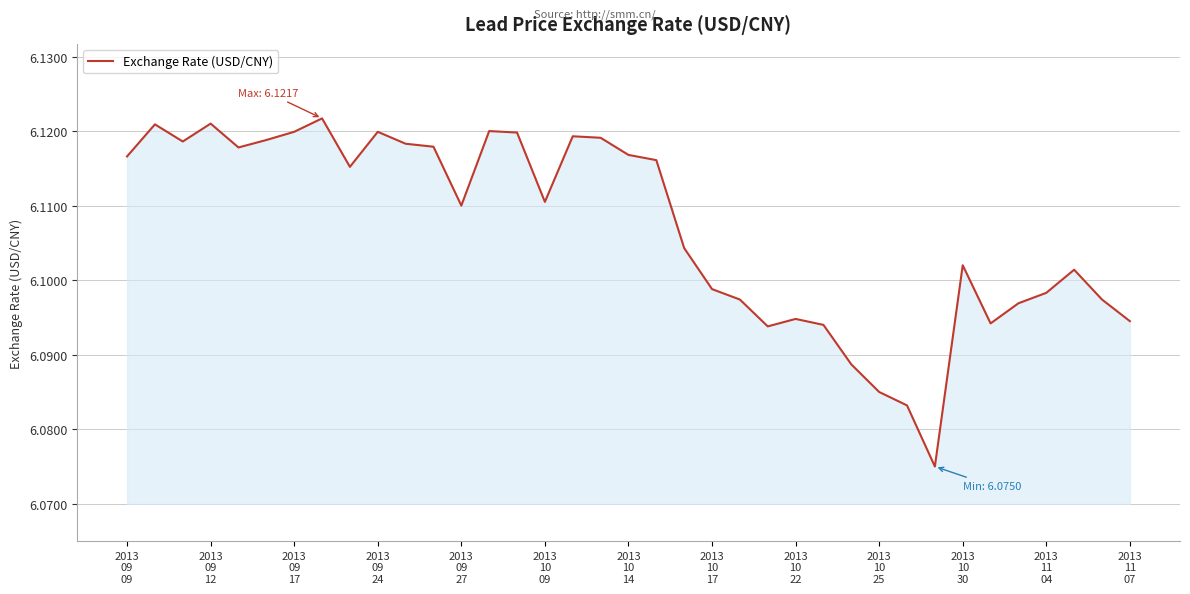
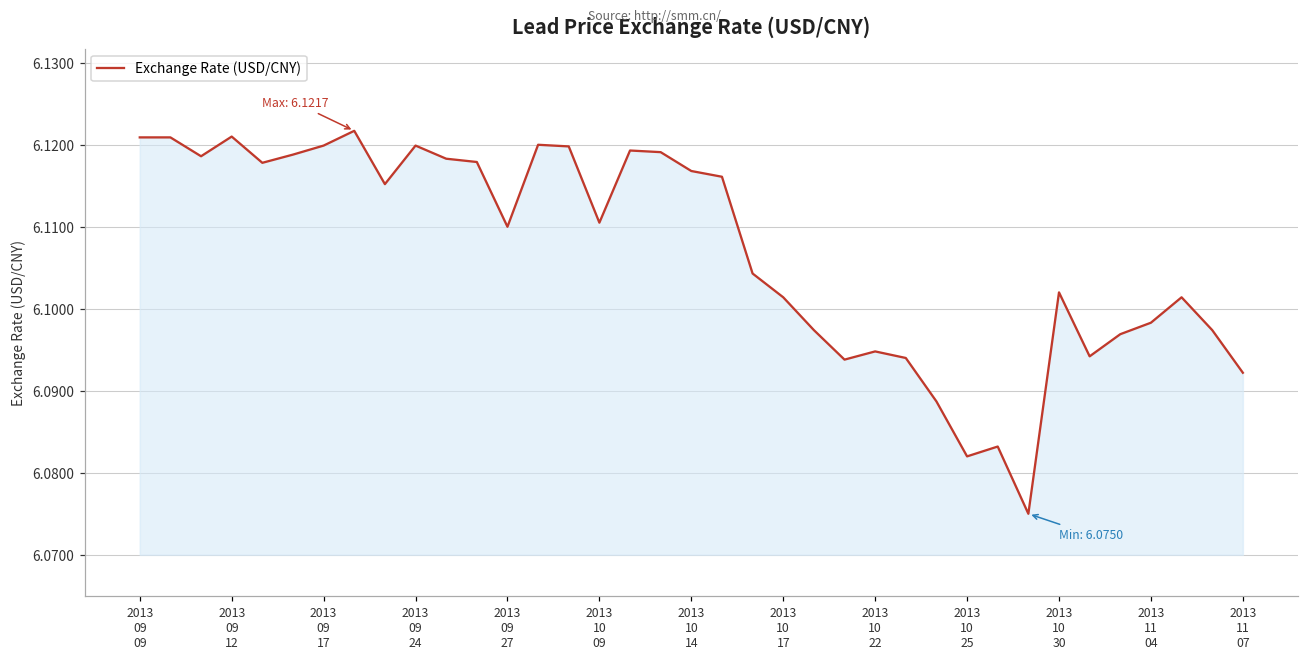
2013 09 09: 6.117 -> 6.121
2013 10 17: 6.099 -> 6.101
2013 10 25: 6.085 -> 6.082
2013 11 07: 6.095 -> 6.092
